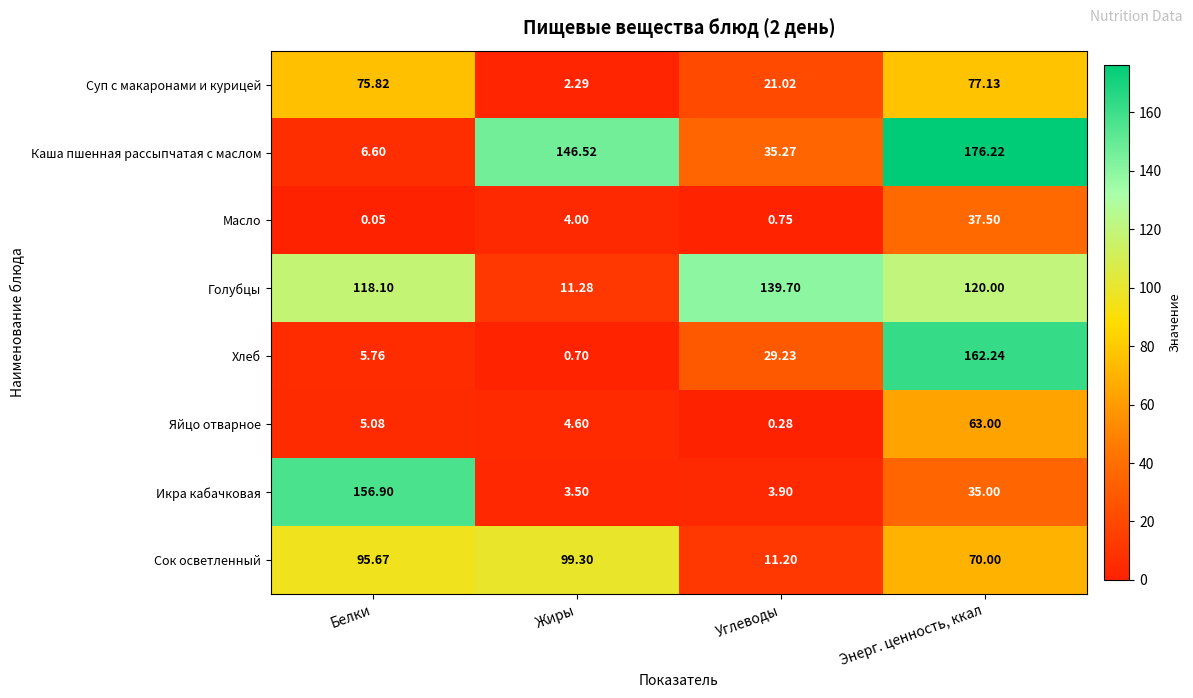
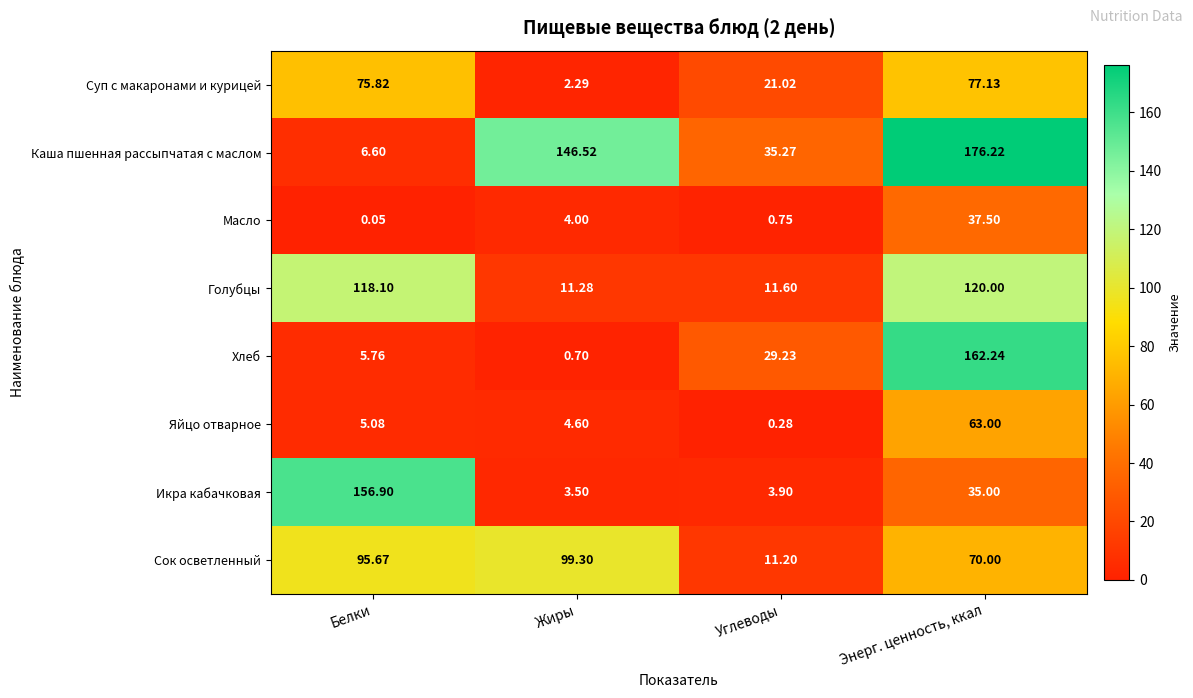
Голубцы, Углеводы: 139.70 -> 11.60
